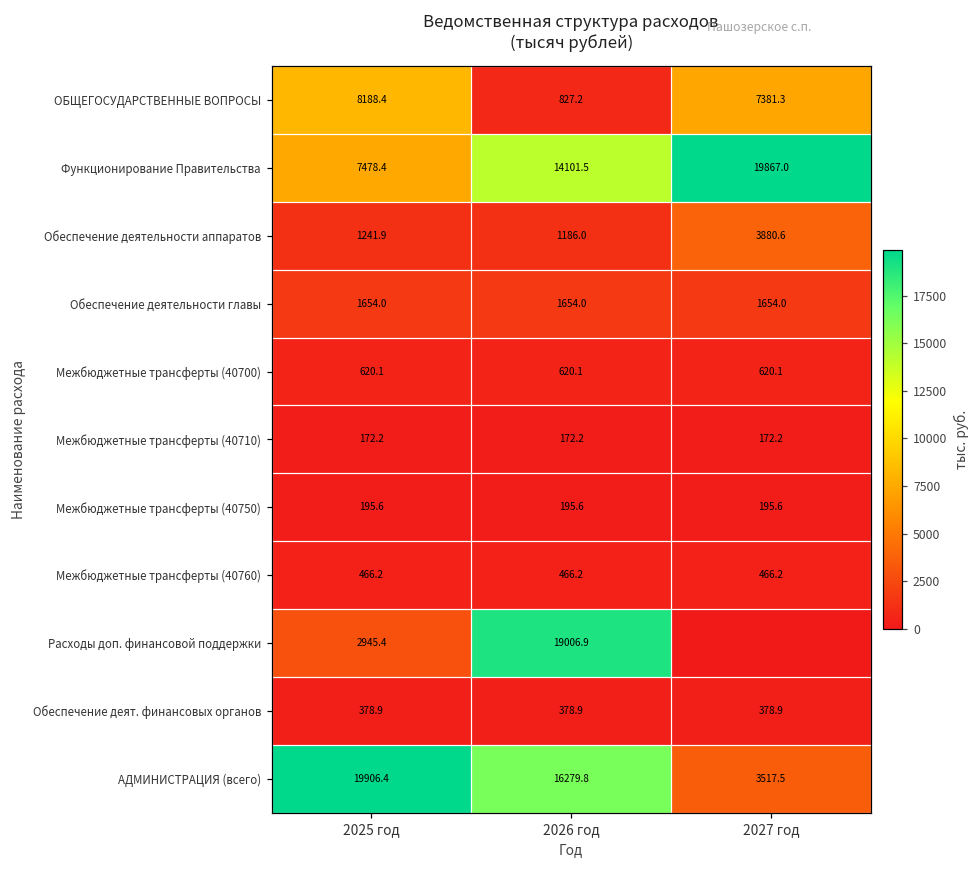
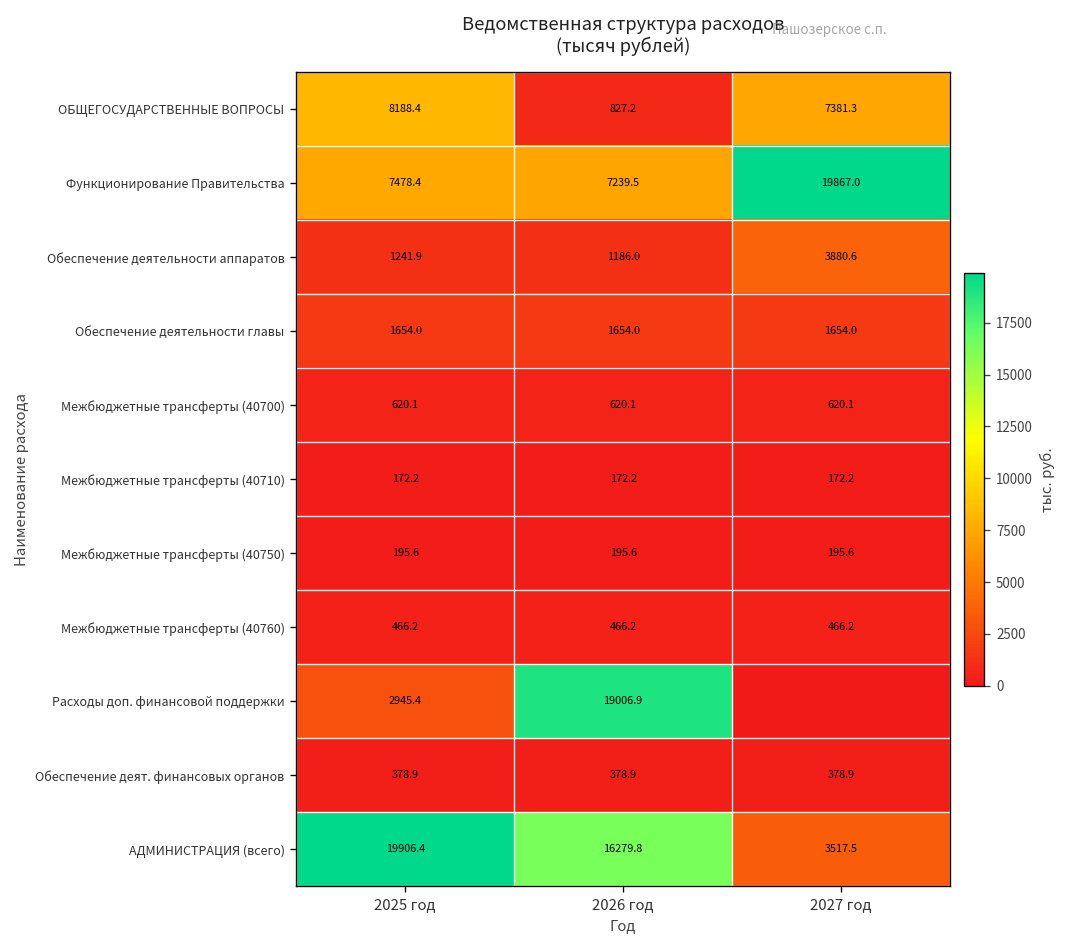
Функционирование Правительства, 2026 год: 14101.5 -> 7239.5
